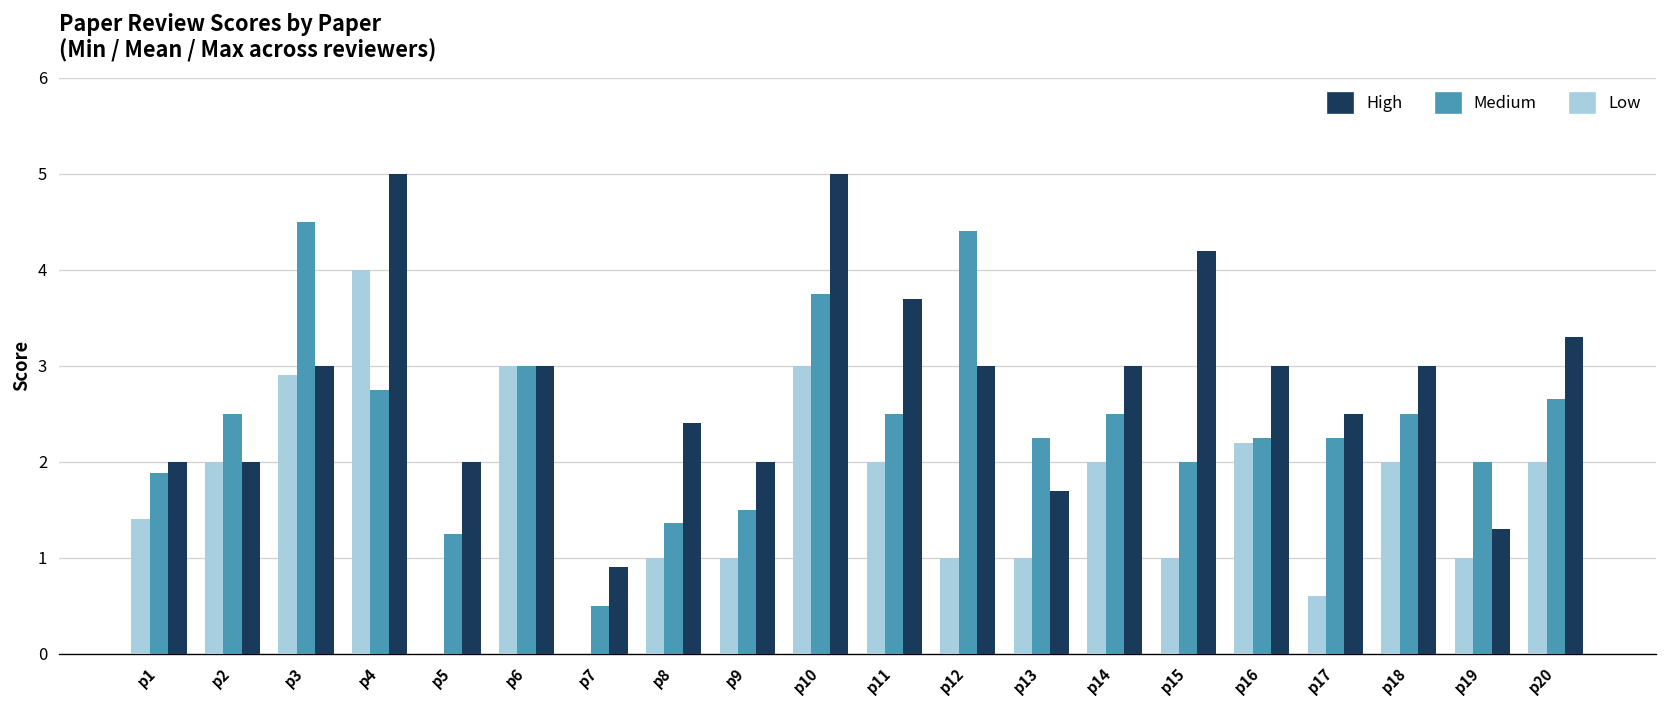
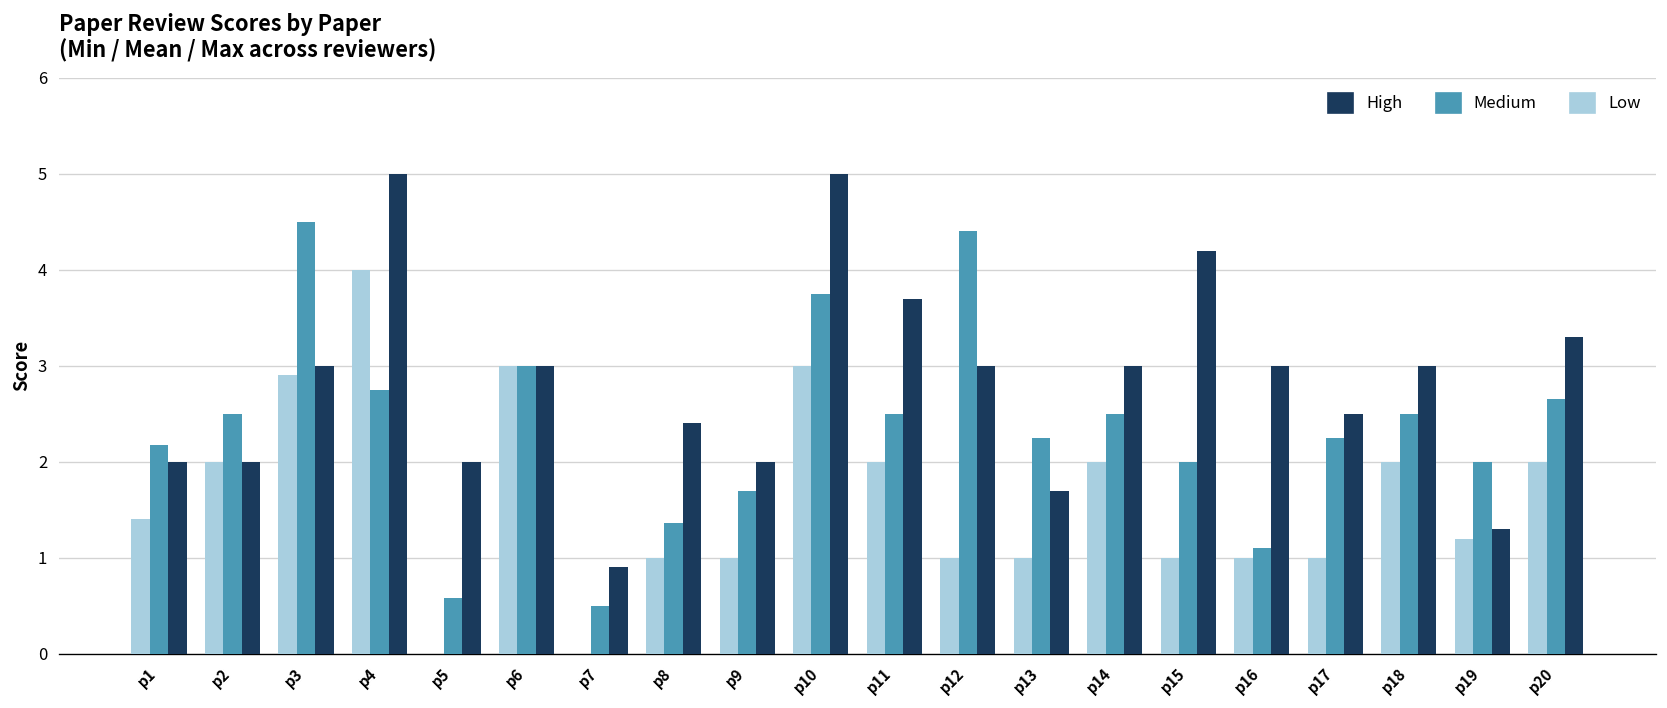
Medium, p1: 1.9 -> 2.2
Medium, p5: 1.3 -> 0.6
Medium, p9: 1.5 -> 1.7
Low, p16: 2.2 -> 1.0
Medium, p16: 2.3 -> 1.1
Low, p17: 0.6 -> 1.0
Low, p19: 1.0 -> 1.2
